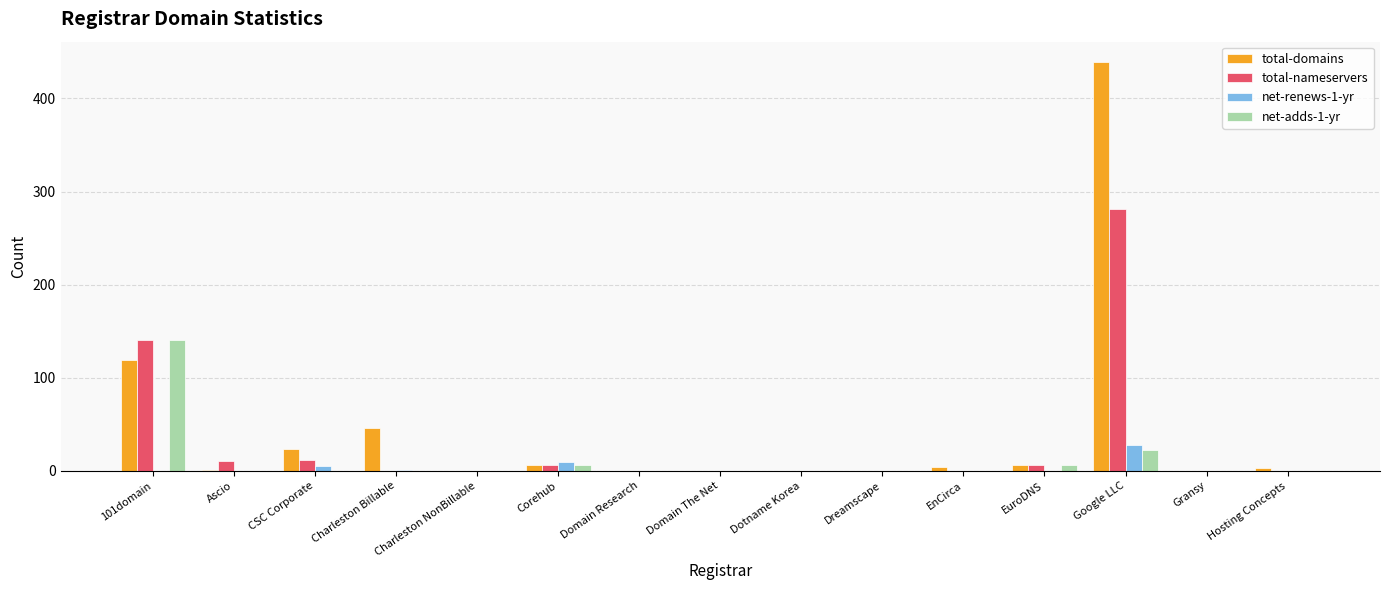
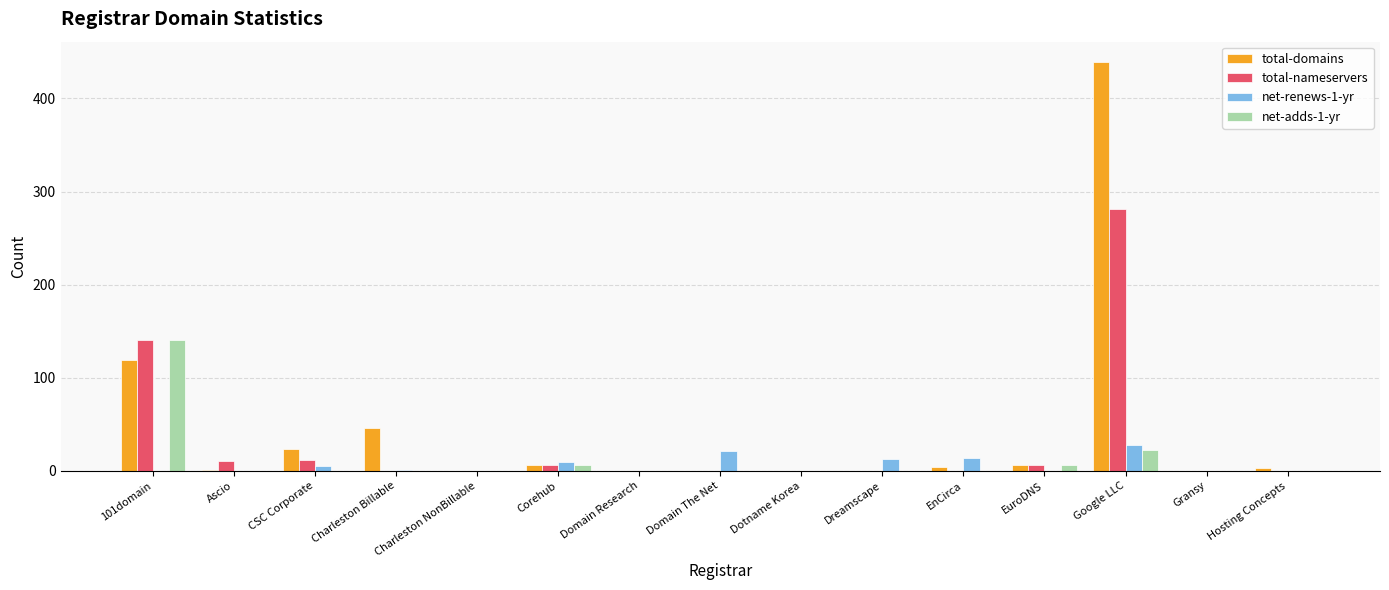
net-renews-1-yr, Domain The Net: 0 -> 20
net-renews-1-yr, Dreamscape: 0 -> 10
net-renews-1-yr, EnCirca: 0 -> 10
